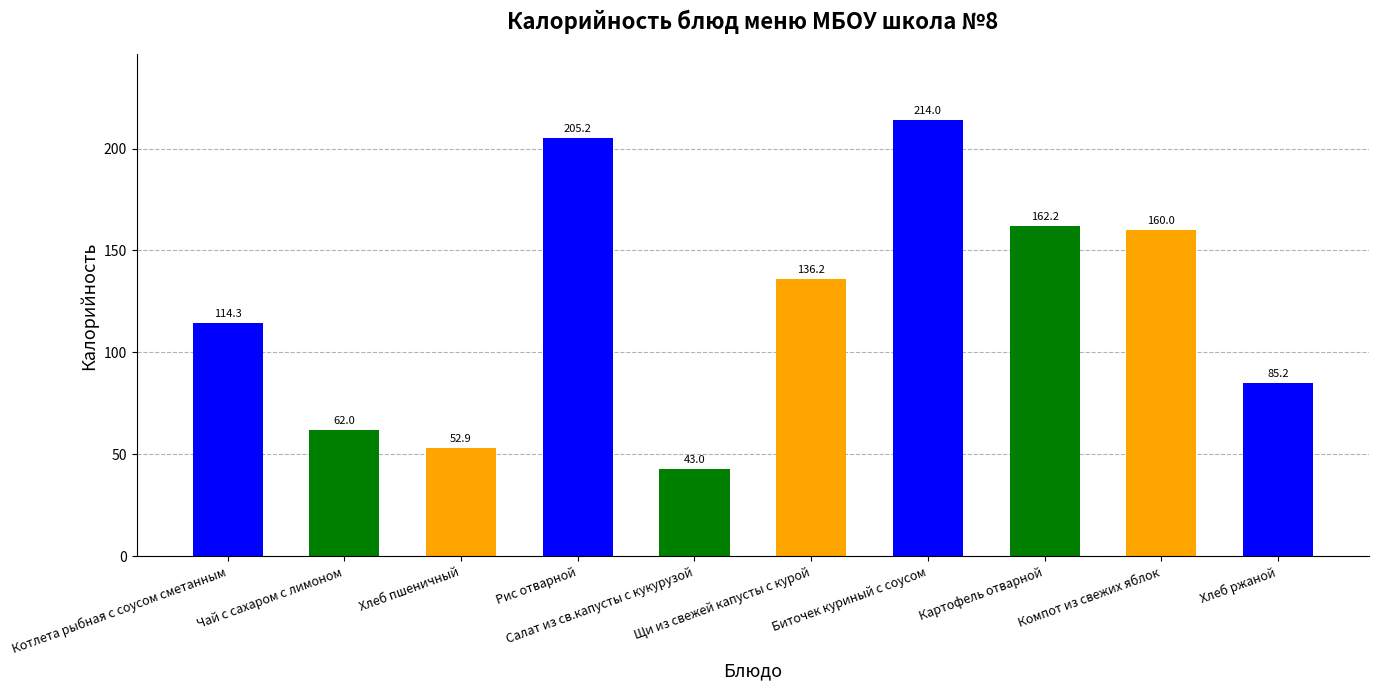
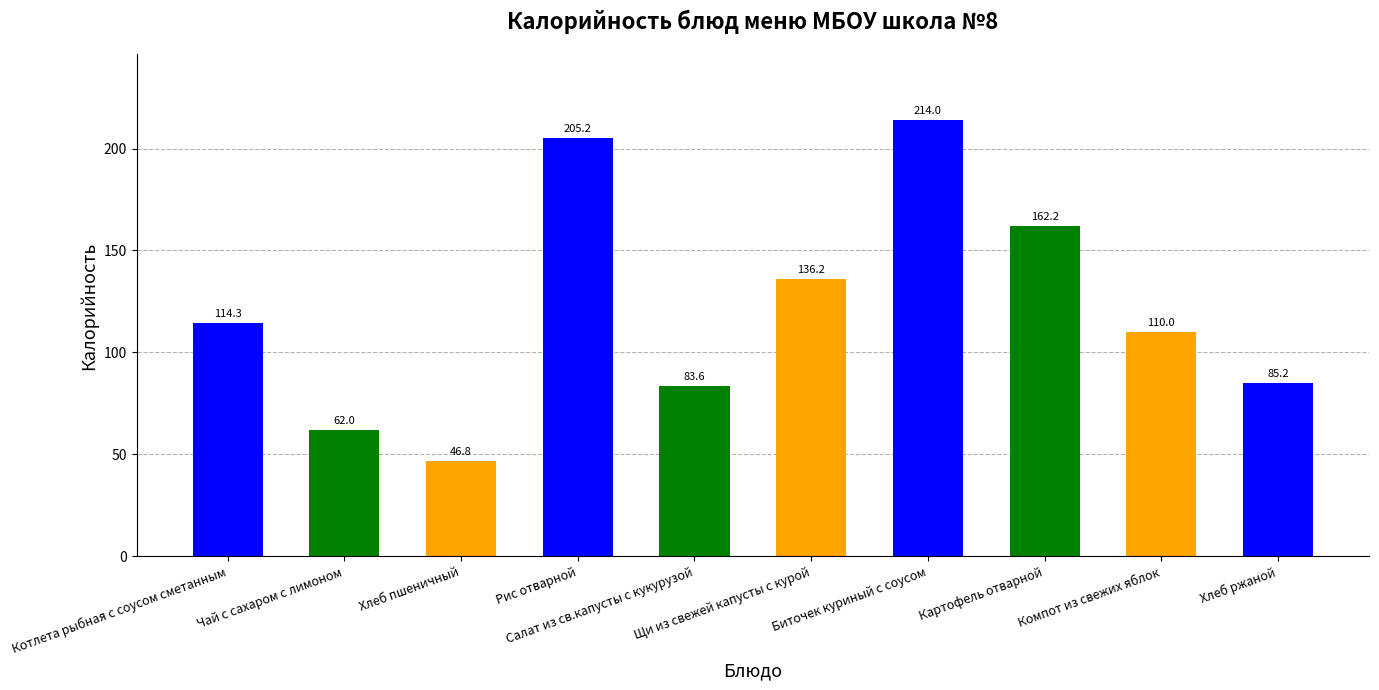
Хлеб пшеничный: 52.9 -> 46.8
Салат из св.капусты с кукурузой: 43.0 -> 83.6
Компот из свежих яблок: 160.0 -> 110.0
